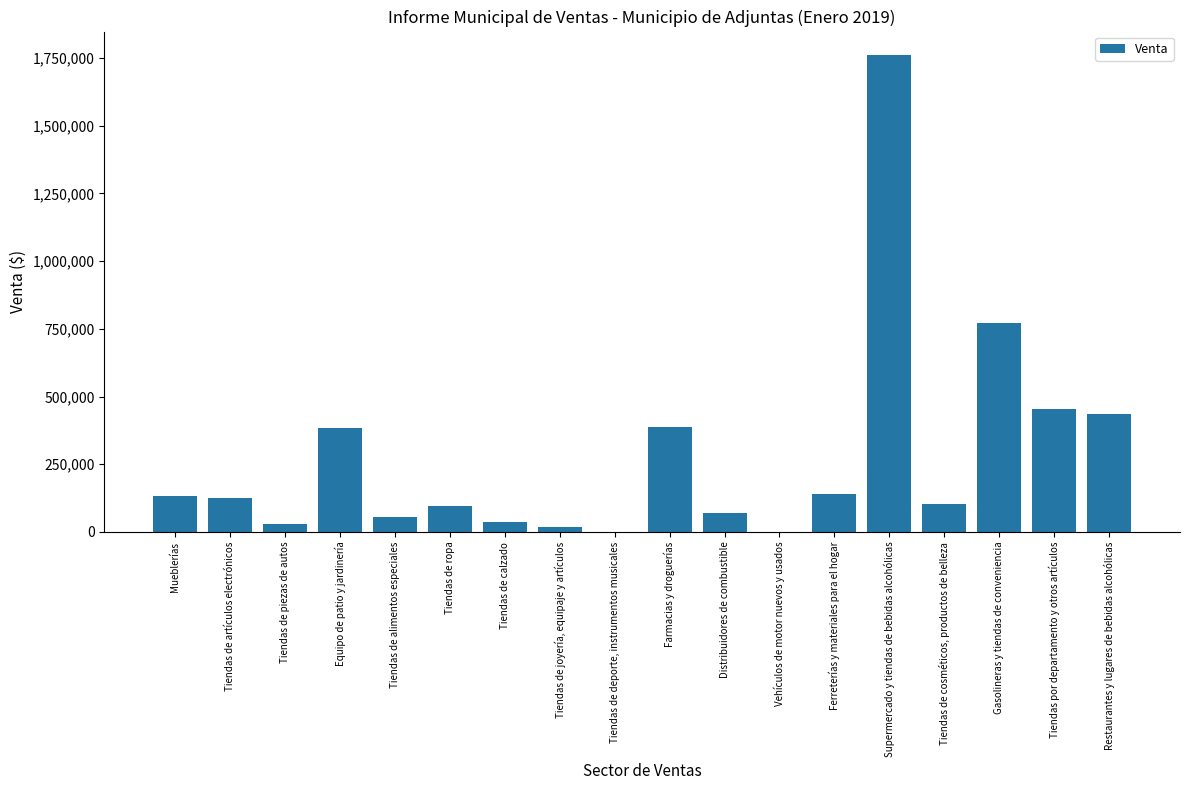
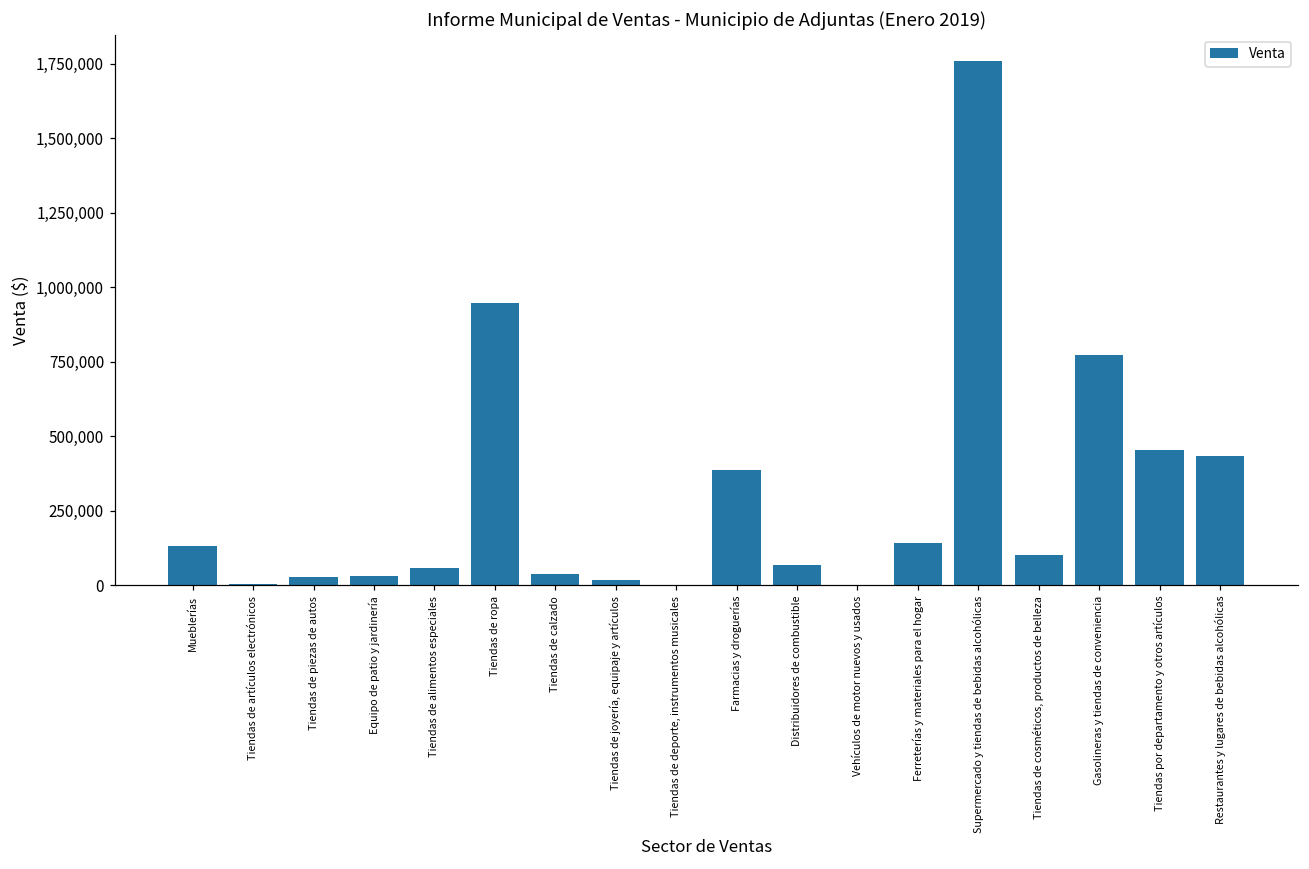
Tiendas de artículos electrónicos: 130,000 -> 0
Equipo de patio y jardinería: 380,000 -> 30,000
Tiendas de ropa: 90,000 -> 950,000
